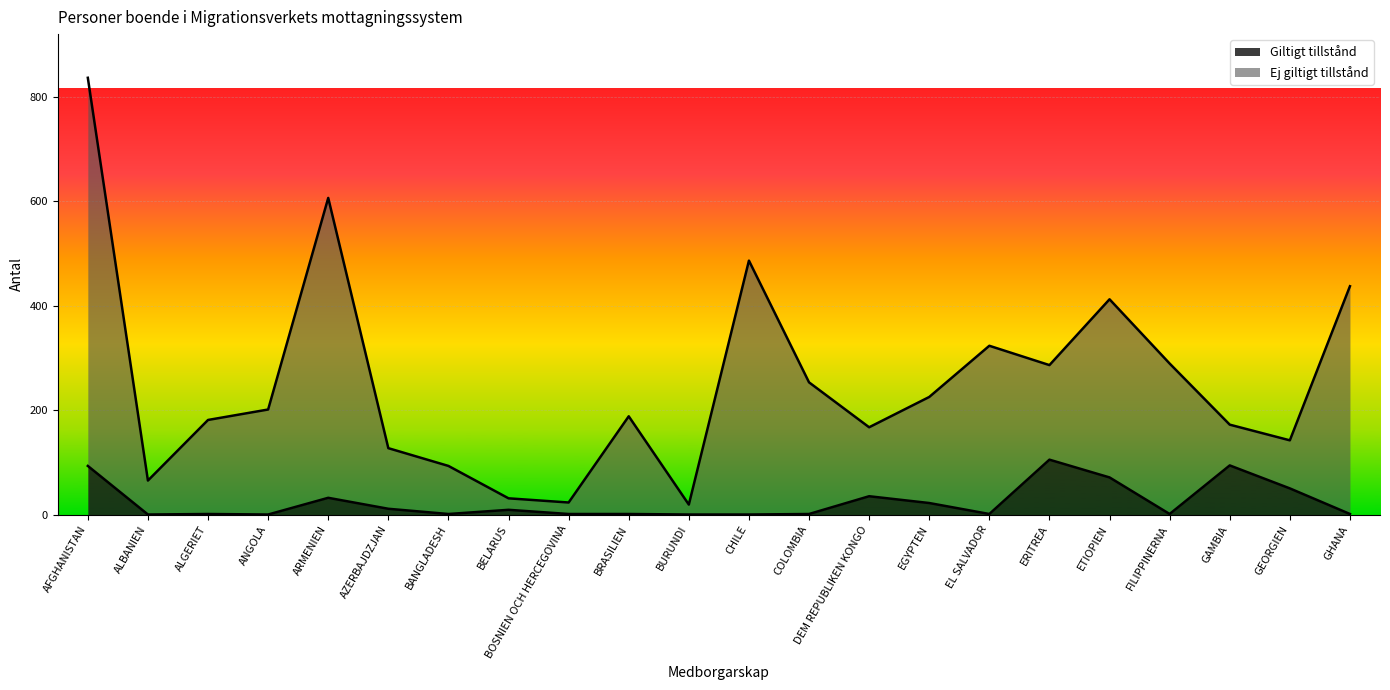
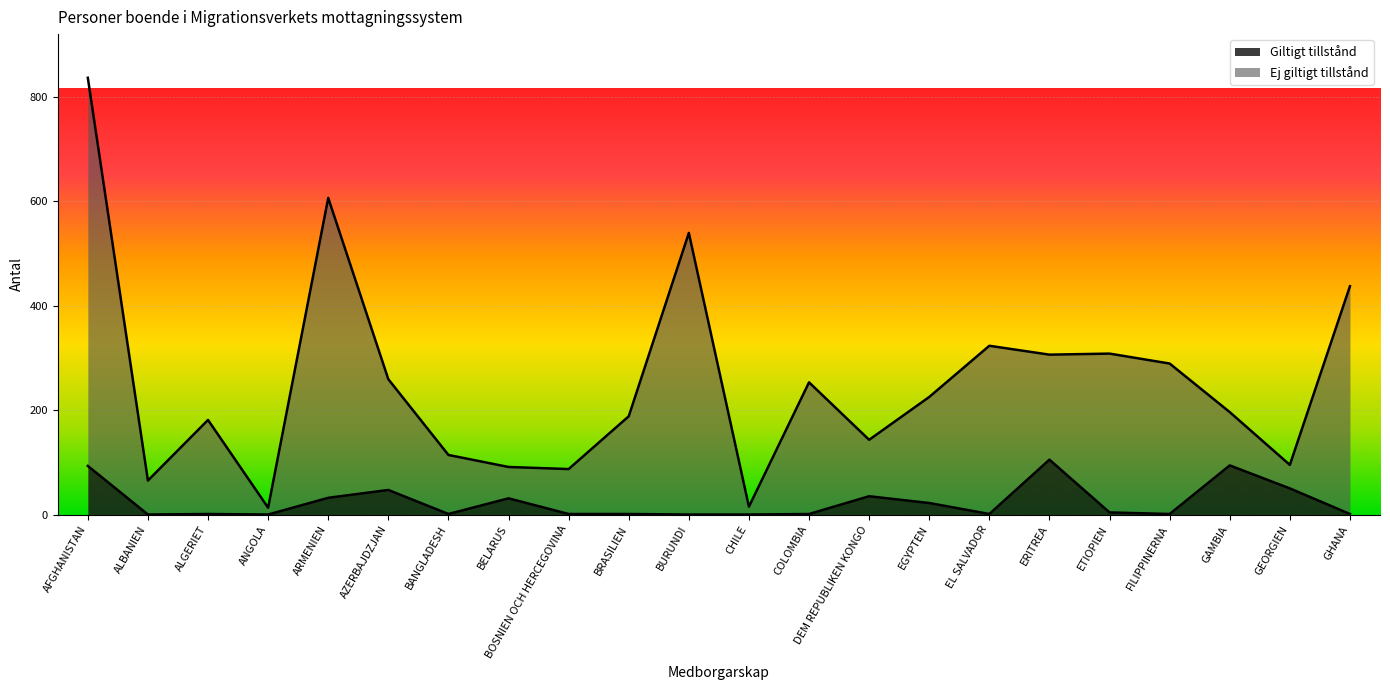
Ej giltigt tillstånd, ANGOLA: 200 -> 10
Giltigt tillstånd, AZERBAJDZJAN: 10 -> 50
Ej giltigt tillstånd, AZERBAJDZJAN: 120 -> 210
Ej giltigt tillstånd, BANGLADESH: 90 -> 110
Giltigt tillstånd, BELARUS: 10 -> 30
Ej giltigt tillstånd, BELARUS: 20 -> 60
Ej giltigt tillstånd, BOSNIEN OCH HERCEGOVINA: 20 -> 90
Ej giltigt tillstånd, BURUNDI: 20 -> 540
Ej giltigt tillstånd, CHILE: 490 -> 20
Ej giltigt tillstånd, DEM REPUBLIKEN KONGO: 130 -> 110
Ej giltigt tillstånd, ERITREA: 180 -> 200
Giltigt tillstånd, ETIOPIEN: 70 -> 0
Ej giltigt tillstånd, ETIOPIEN: 340 -> 300
Ej giltigt tillstånd, GAMBIA: 80 -> 100
Ej giltigt tillstånd, GEORGIEN: 90 -> 50
